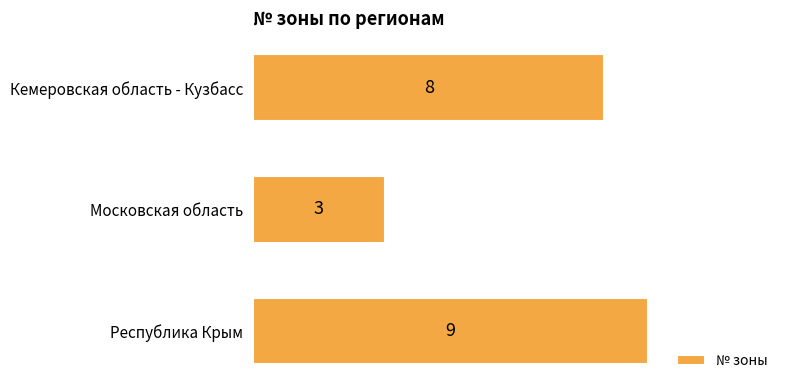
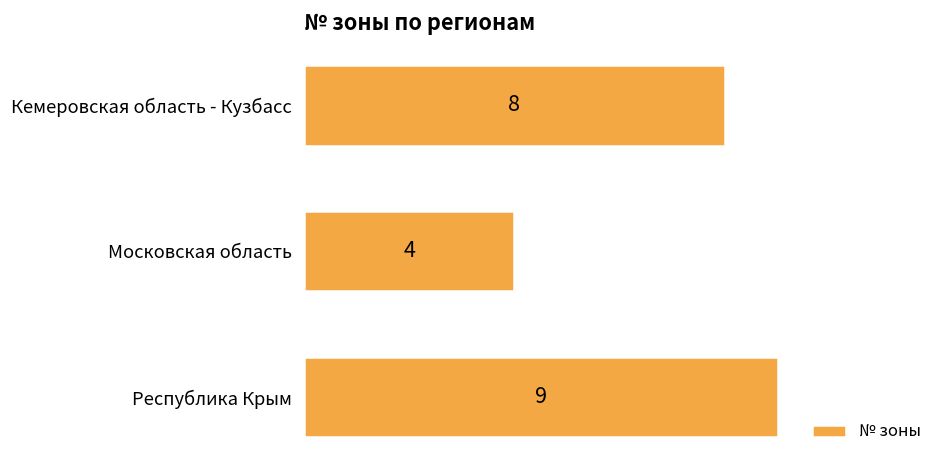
Московская область: 3 -> 4
